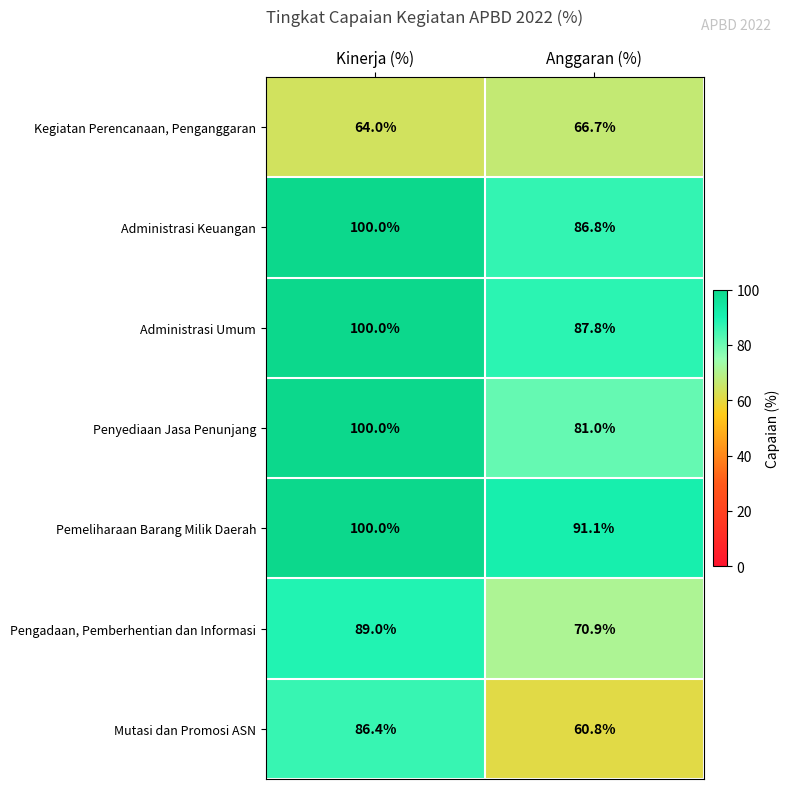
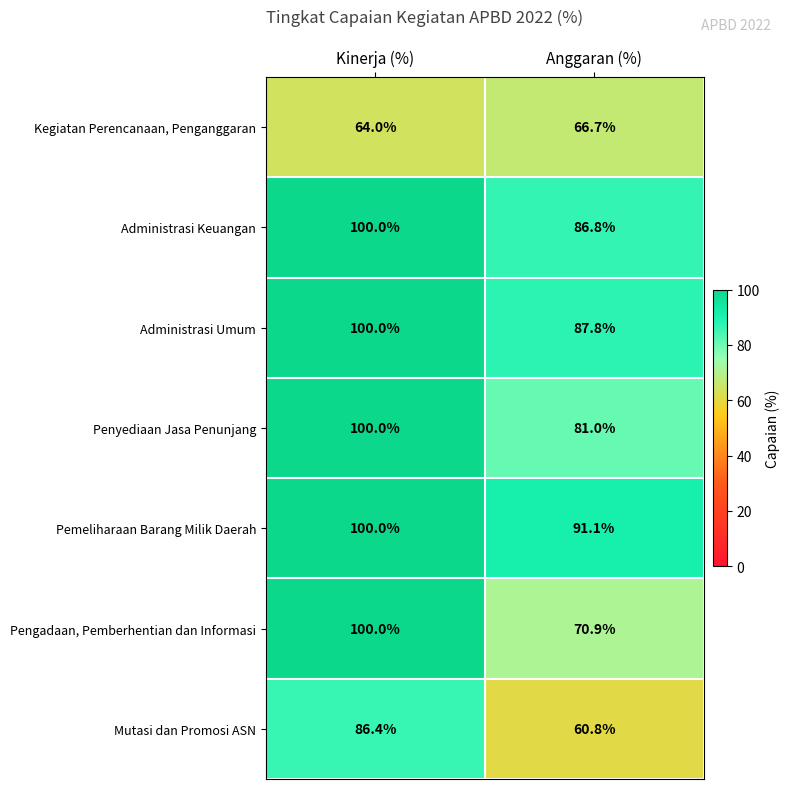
Pengadaan, Pemberhentian dan Informasi, Kinerja (%): 89.0% -> 100.0%
